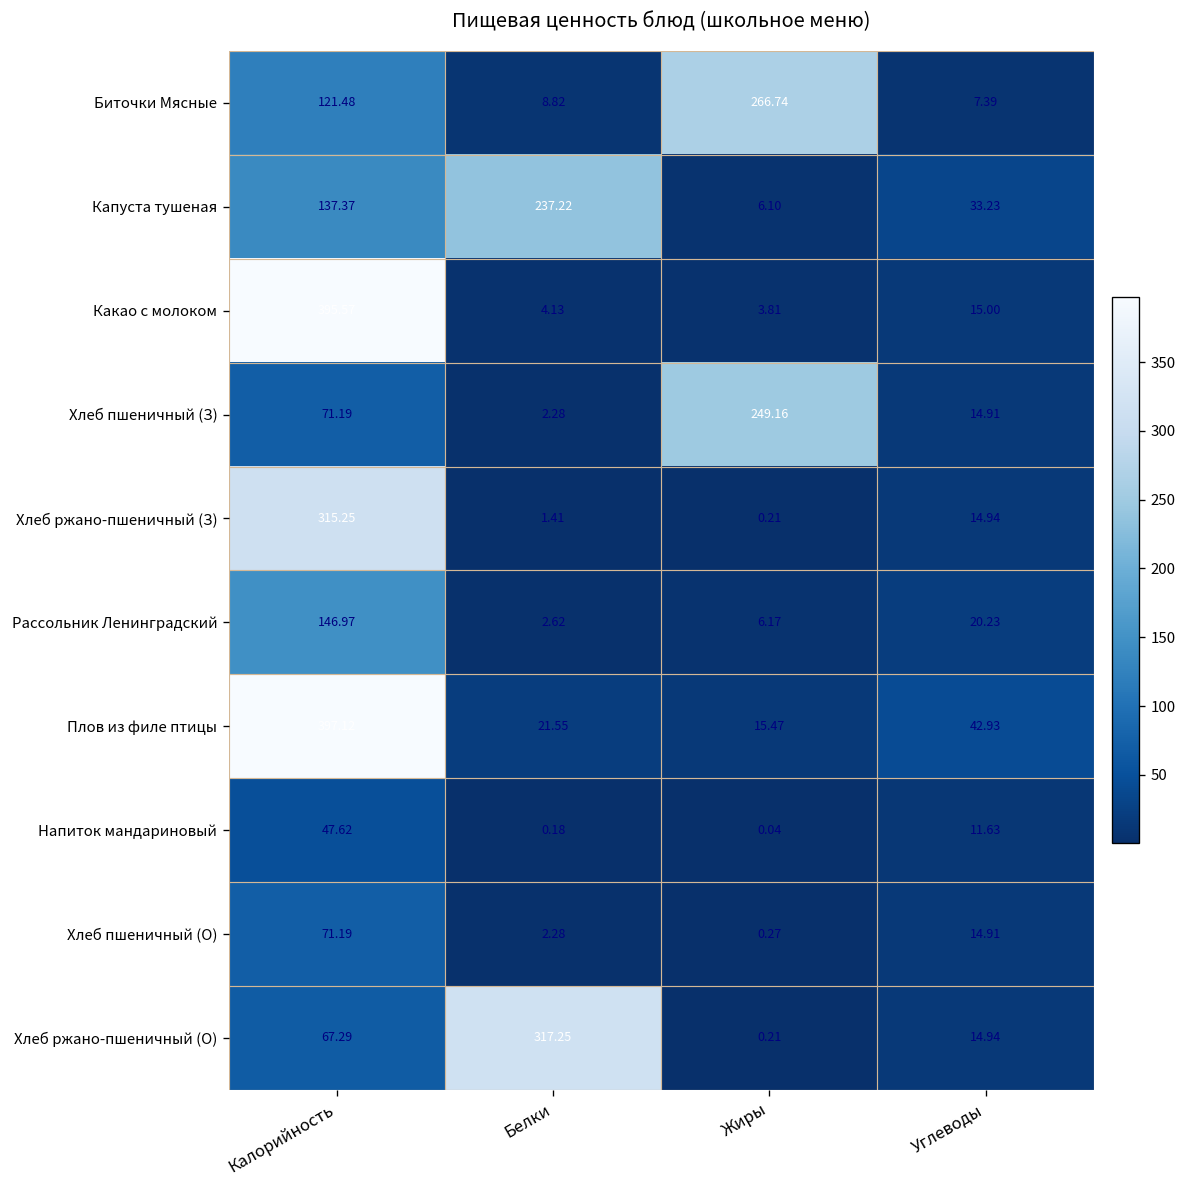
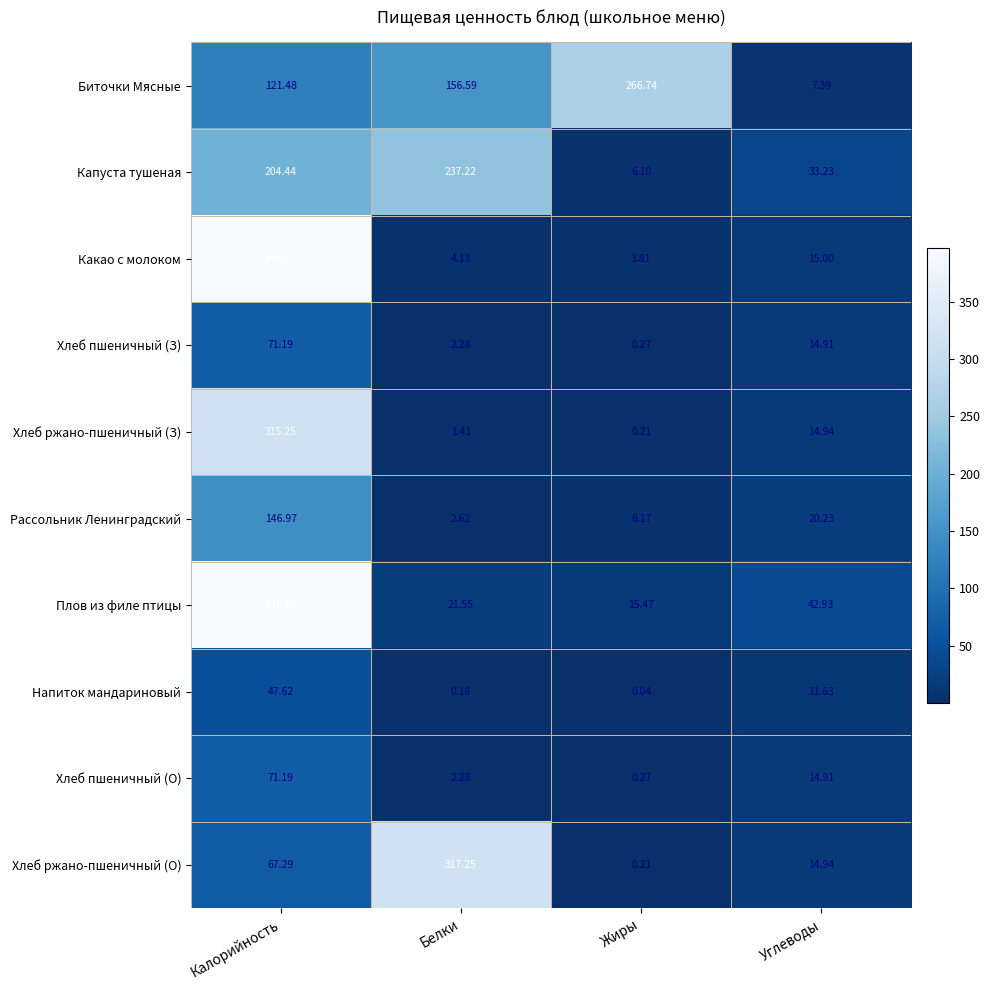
Биточки Мясные, Белки: 8.82 -> 156.59
Капуста тушеная, Калорийность: 137.37 -> 204.44
Хлеб пшеничный (З), Жиры: 249.16 -> 0.27
